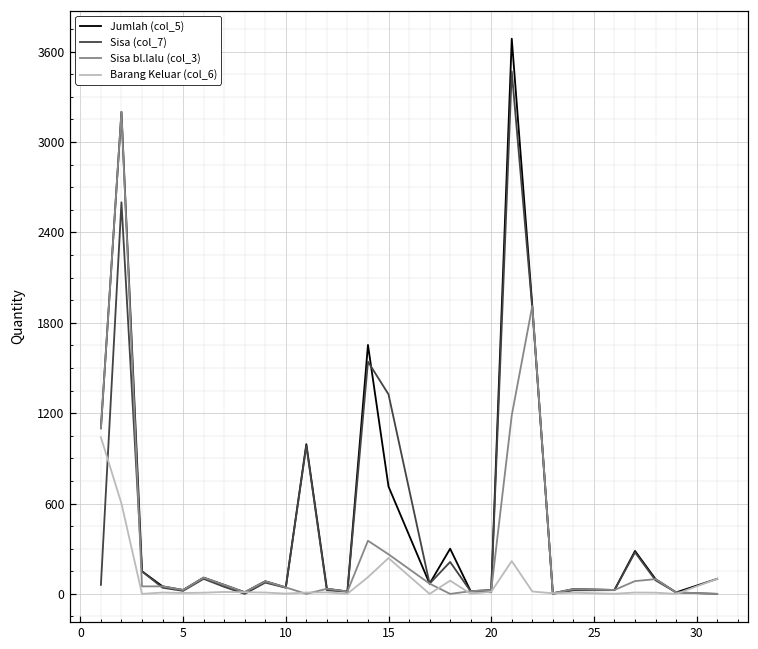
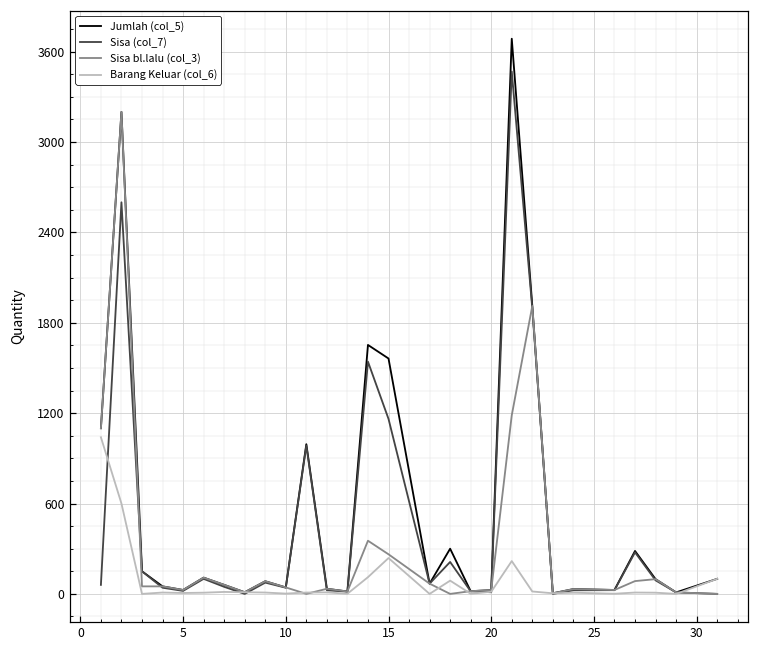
Jumlah (col_5), 15: 710 -> 1560
Sisa (col_7), 15: 1330 -> 1160
